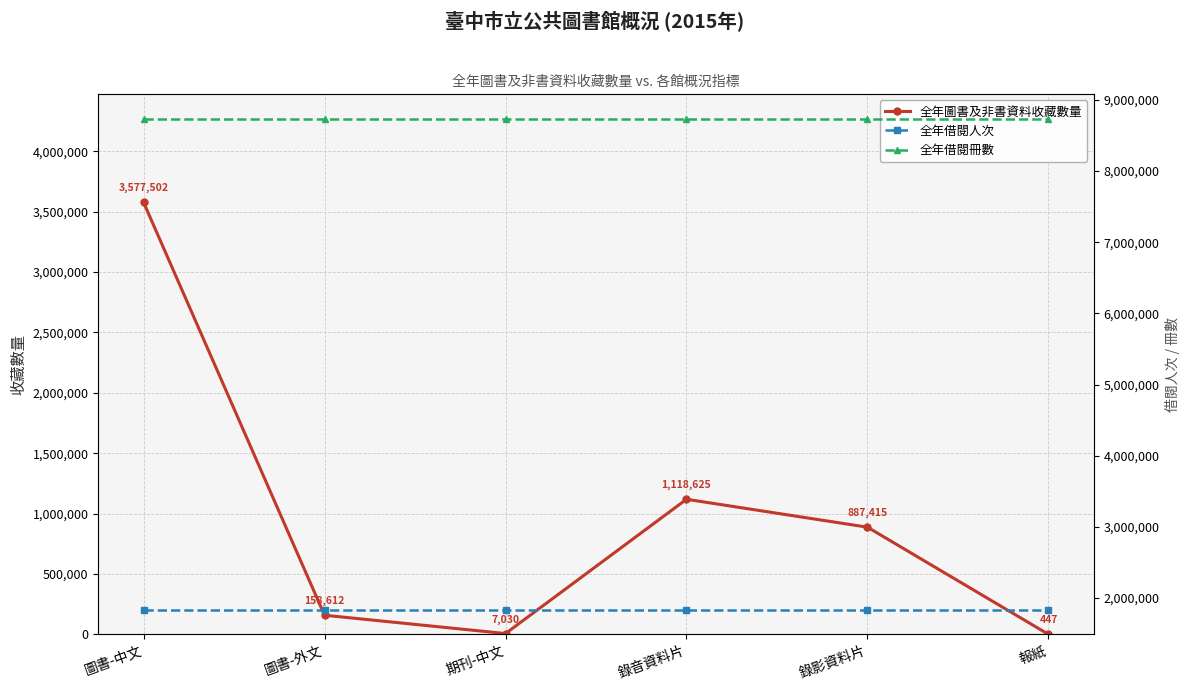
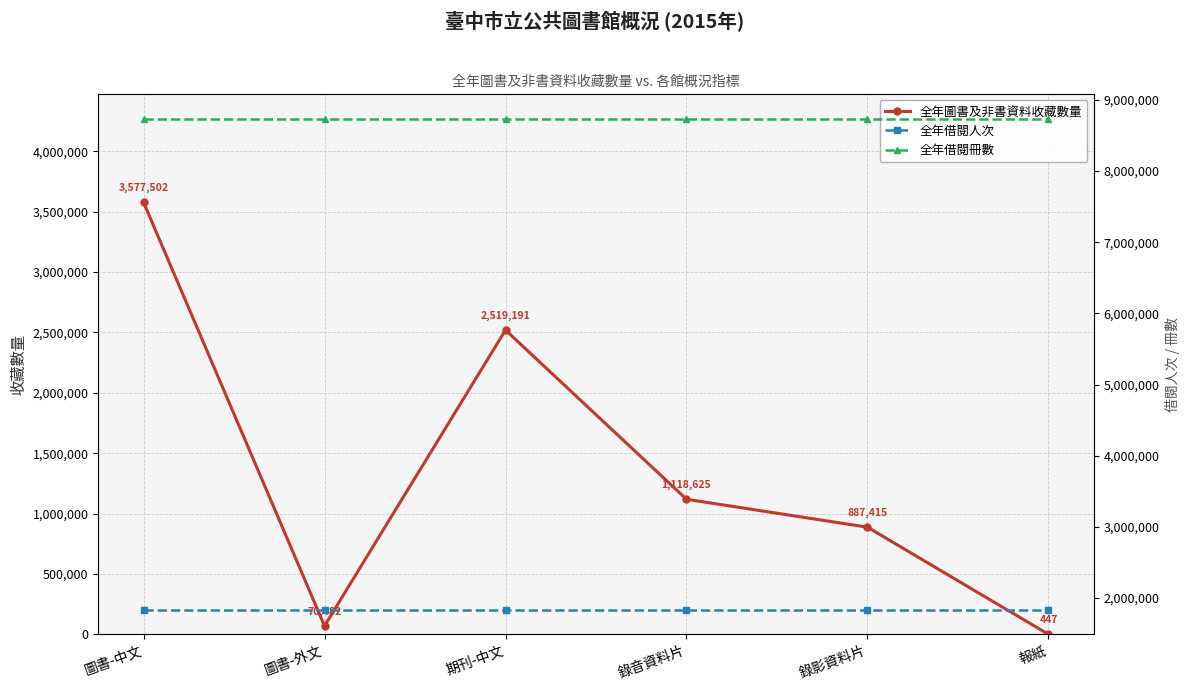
全年圖書及非書資料收藏數量, 圖書-外文: 158,612 -> 70,482
全年圖書及非書資料收藏數量, 期刊-中文: 7,030 -> 2,519,191
